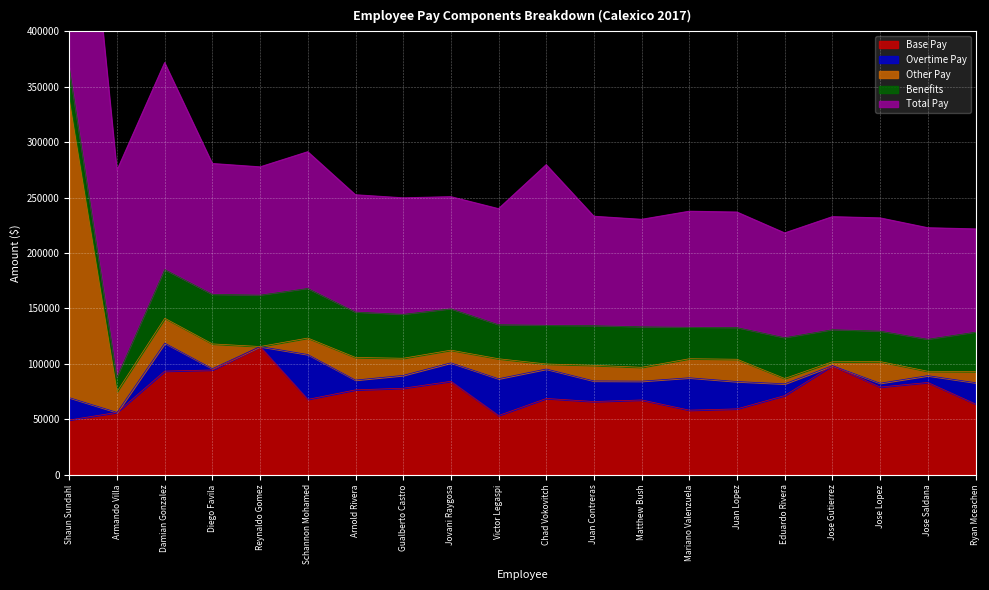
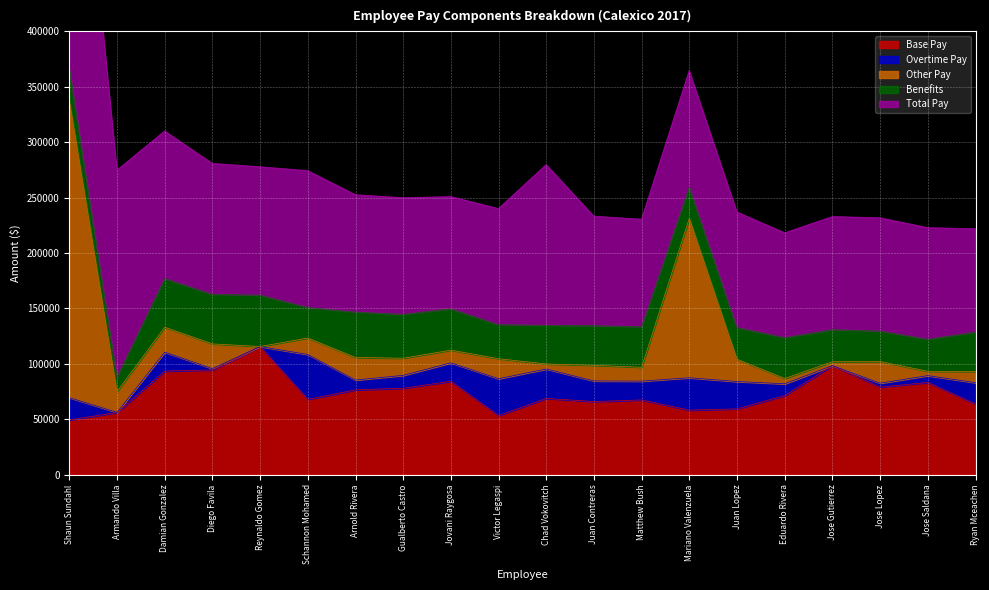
Overtime Pay, Damian Gonzalez: 25000 -> 17000
Total Pay, Damian Gonzalez: 187000 -> 133000
Benefits, Schannon Mohamed: 45000 -> 28000
Other Pay, Mariano Valenzuela: 17000 -> 144000
